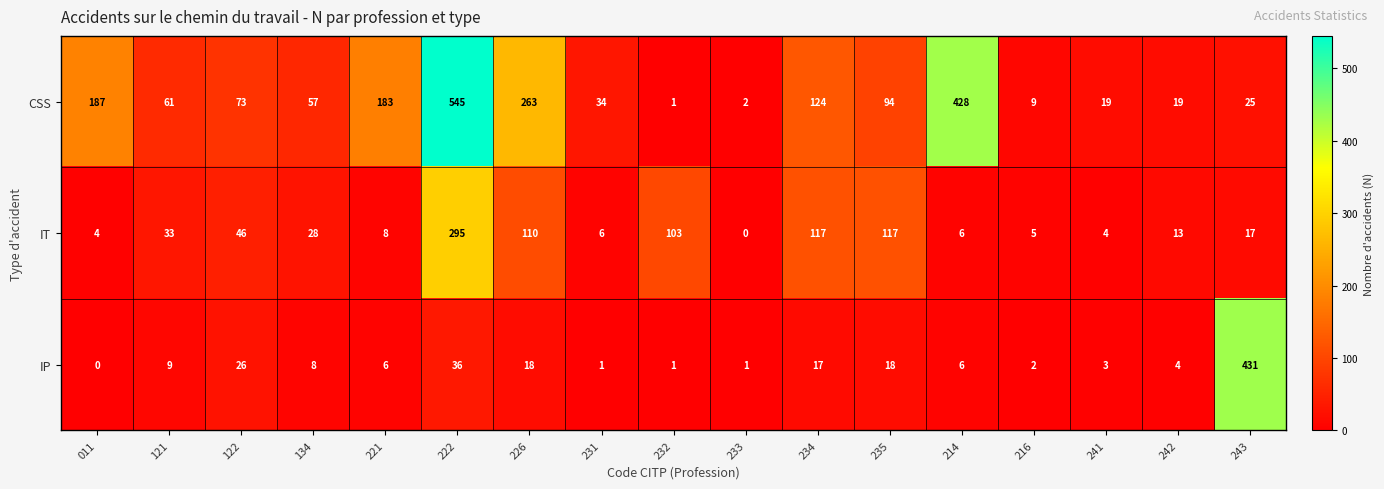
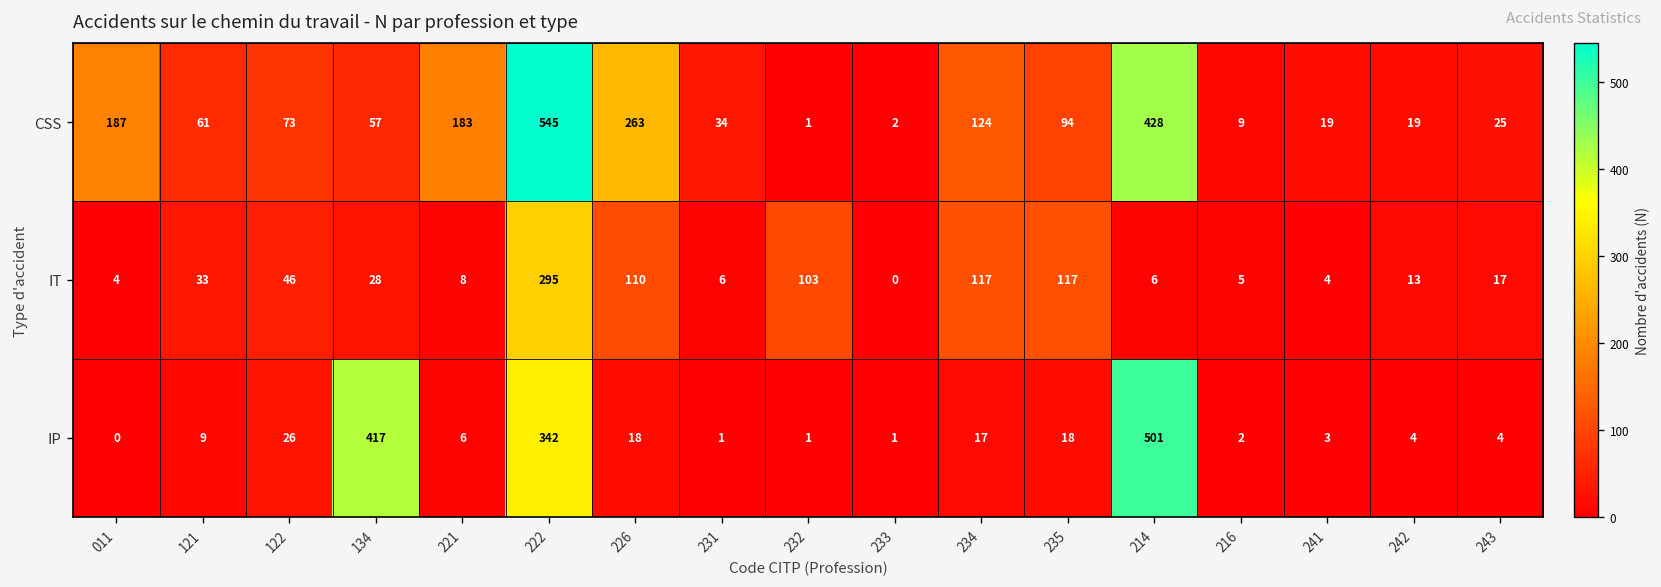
IP, 134: 8 -> 417
IP, 222: 36 -> 342
IP, 214: 6 -> 501
IP, 243: 431 -> 4
